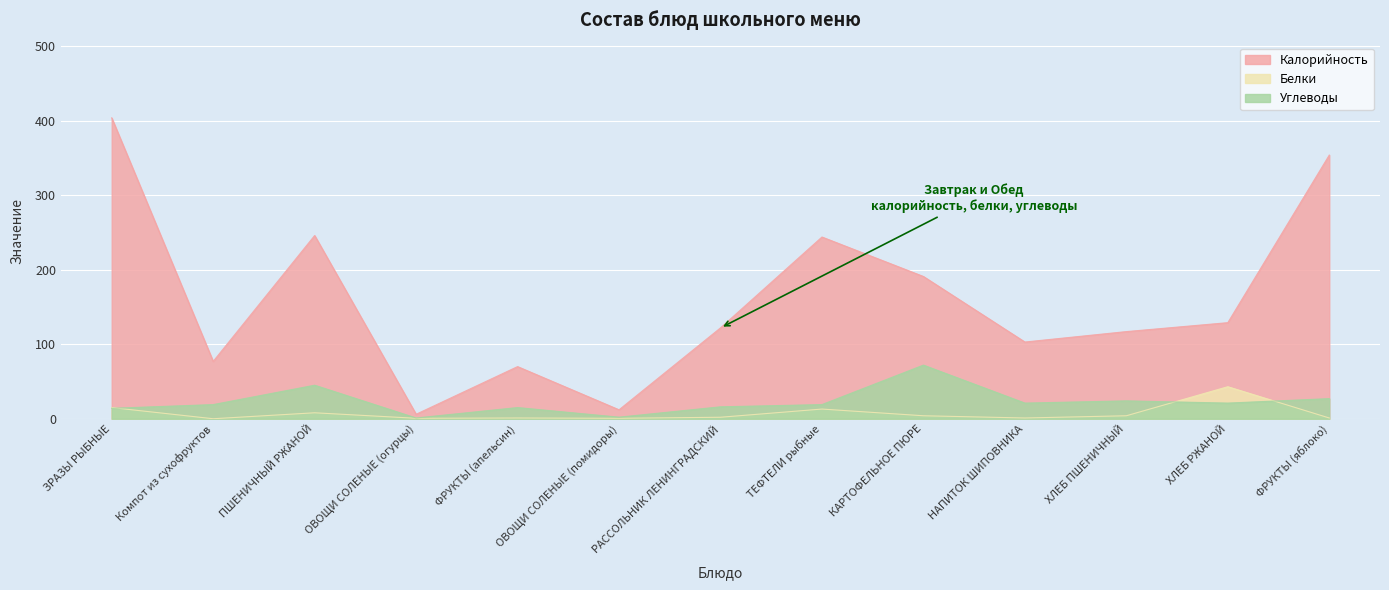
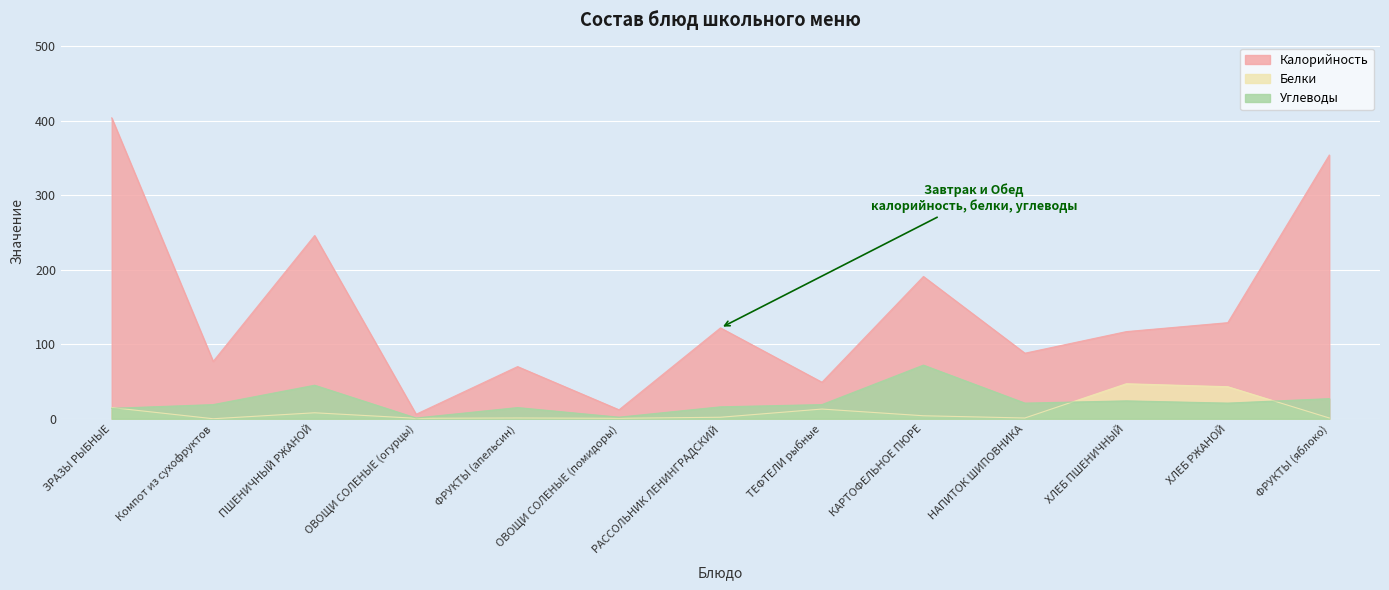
Калорийность, ТЕФТЕЛИ рыбные: 240 -> 50
Калорийность, НАПИТОК ШИПОВНИКА: 100 -> 90
Белки, ХЛЕБ ПШЕНИЧНЫЙ: 0 -> 50
